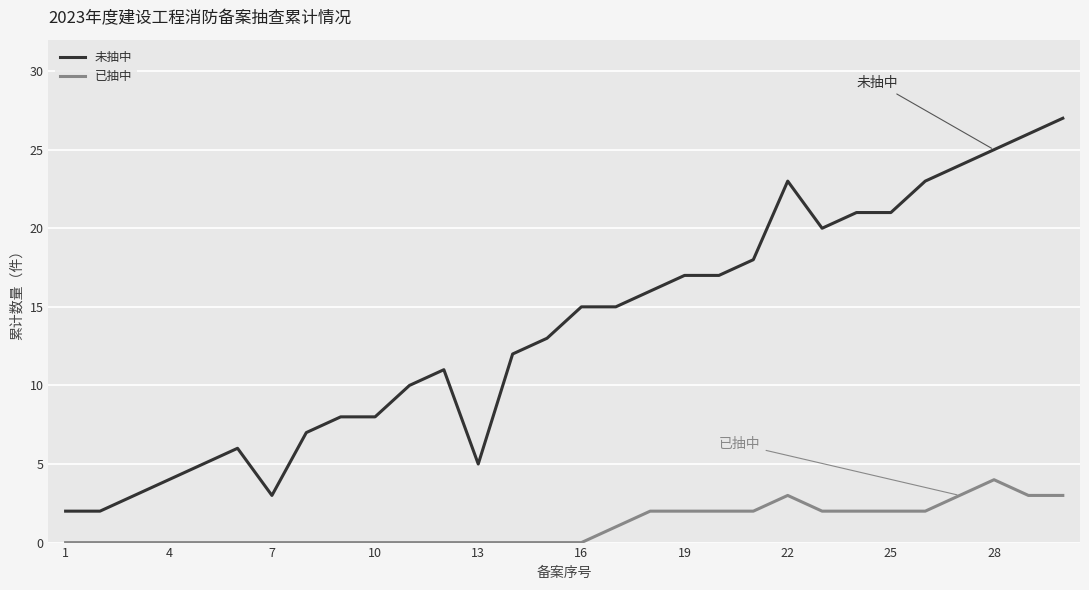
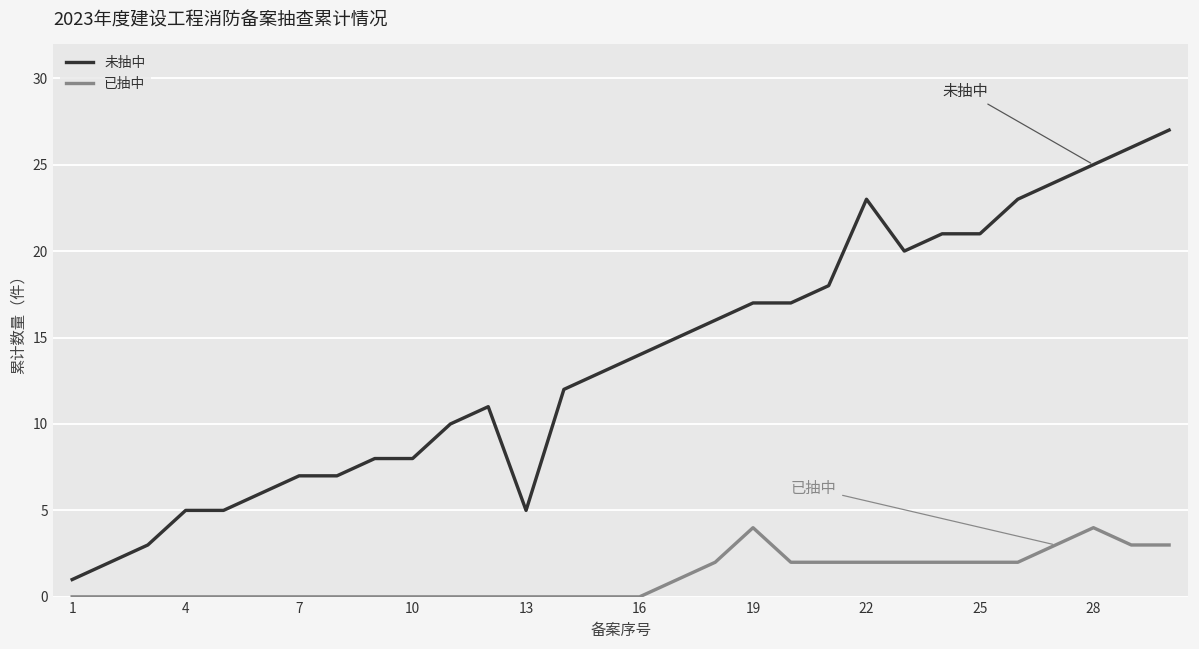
未抽中, 1: 2 -> 1
未抽中, 4: 4 -> 5
未抽中, 7: 3 -> 7
未抽中, 16: 15 -> 14
已抽中, 19: 2 -> 4
已抽中, 22: 3 -> 2
